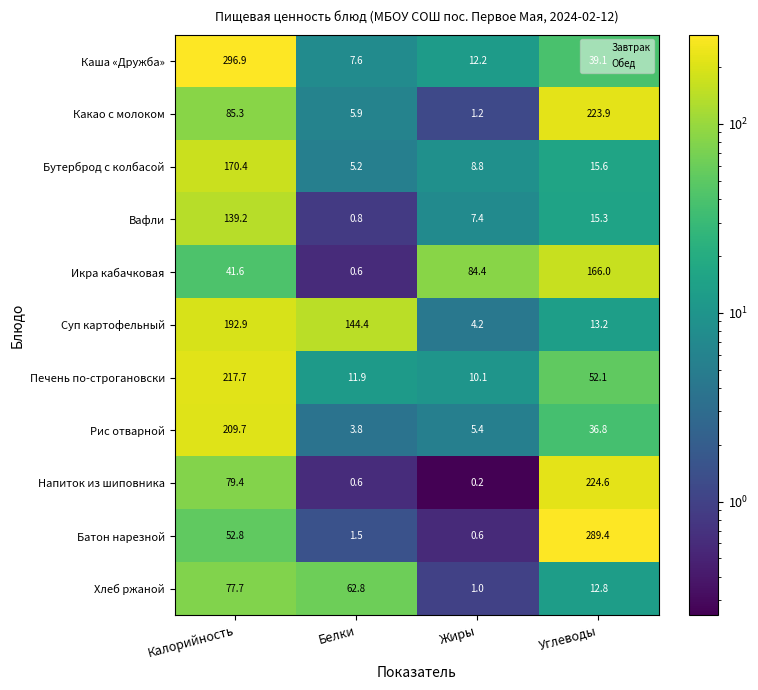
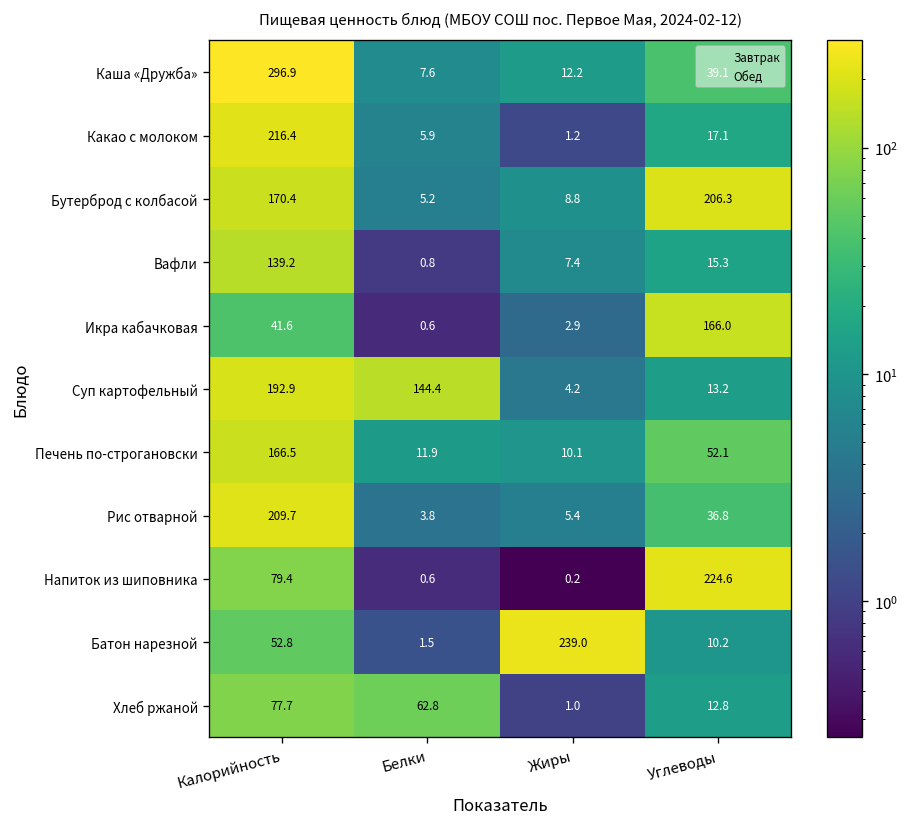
Какао с молоком, Калорийность: 85.3 -> 216.4
Какао с молоком, Углеводы: 223.9 -> 17.1
Бутерброд с колбасой, Углеводы: 15.6 -> 206.3
Икра кабачковая, Жиры: 84.4 -> 2.9
Печень по-строгановски, Калорийность: 217.7 -> 166.5
Батон нарезной, Жиры: 0.6 -> 239.0
Батон нарезной, Углеводы: 289.4 -> 10.2
